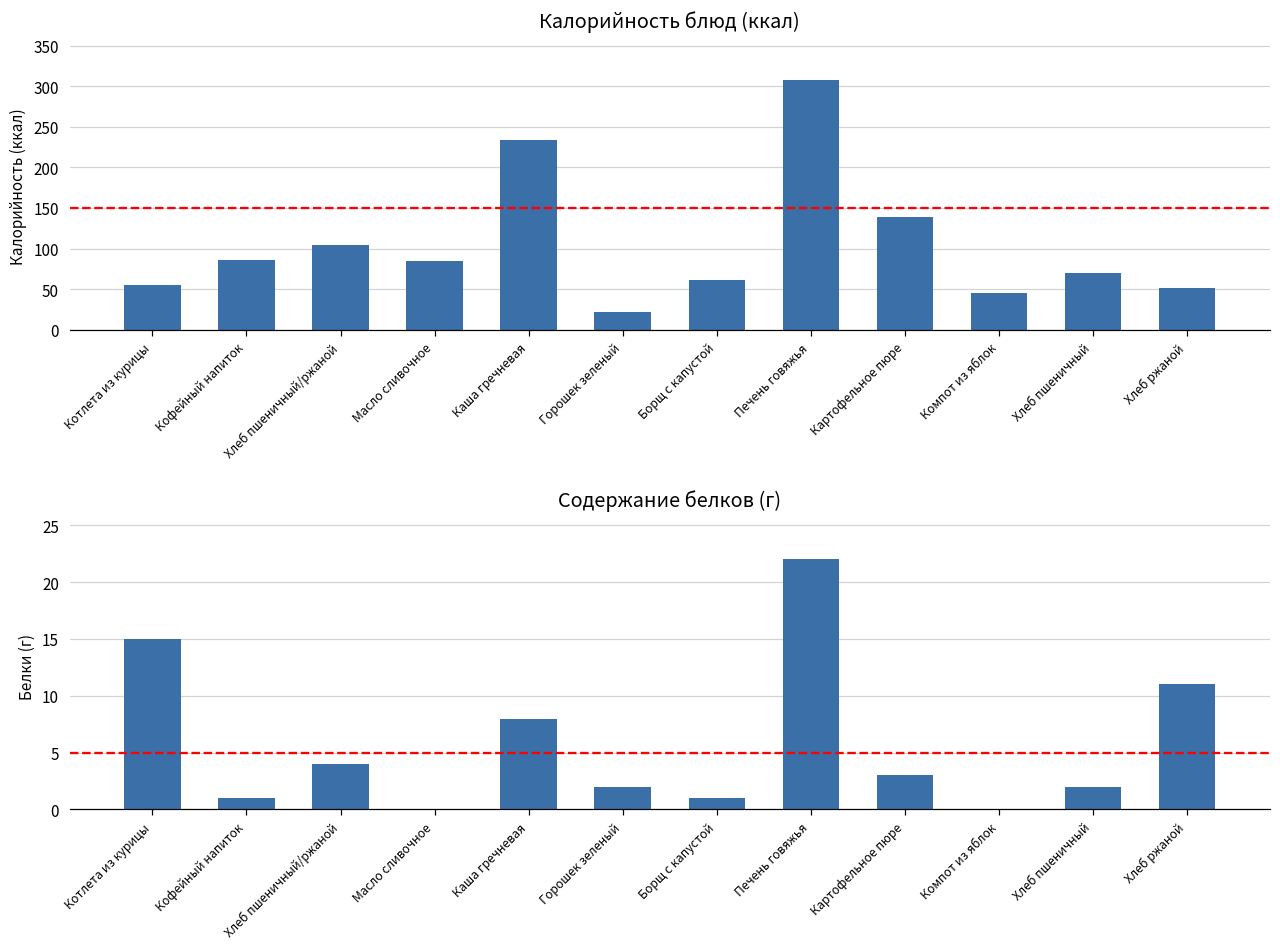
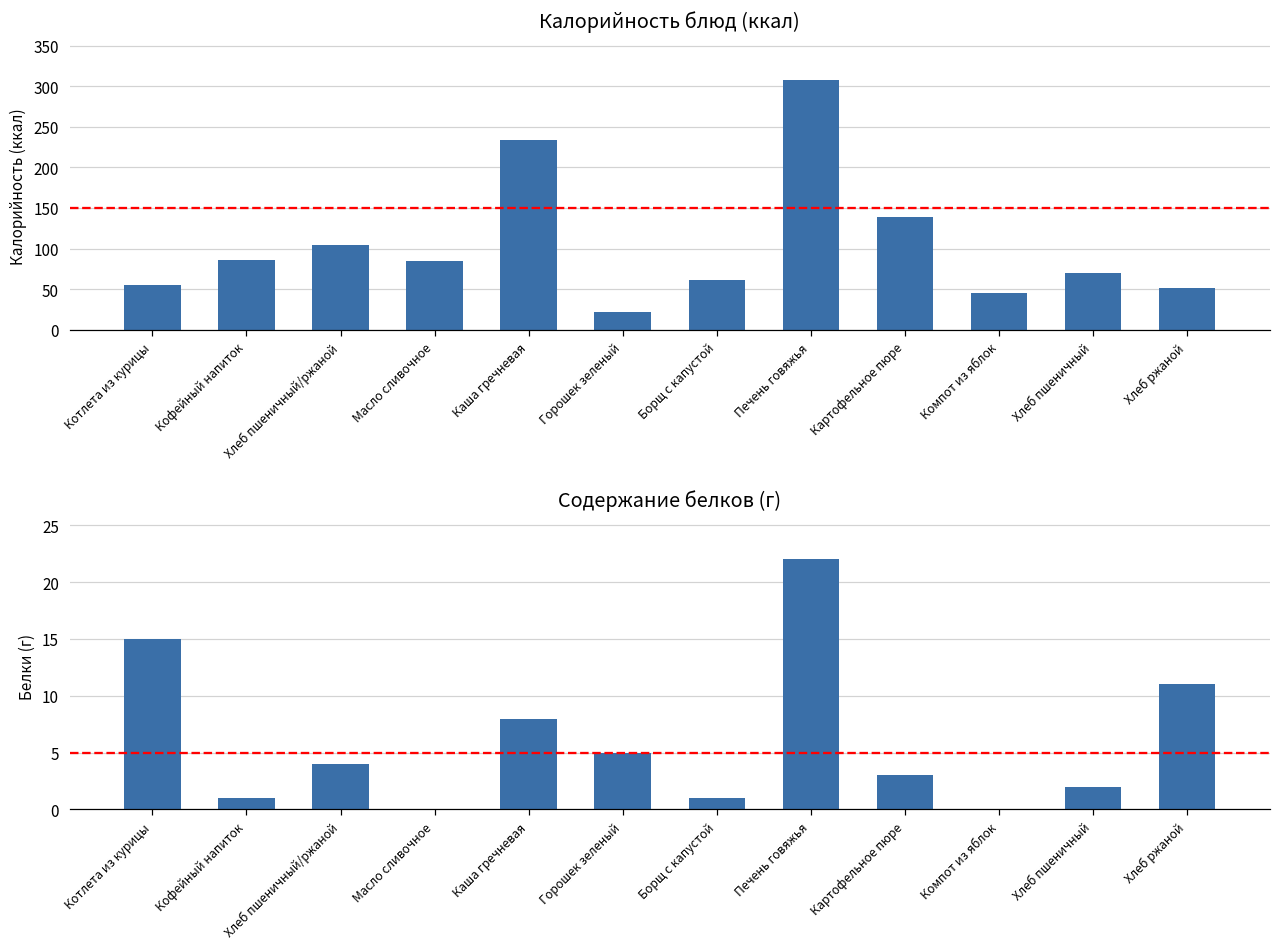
Содержание белков (г), Горошек зеленый: 2 -> 5
